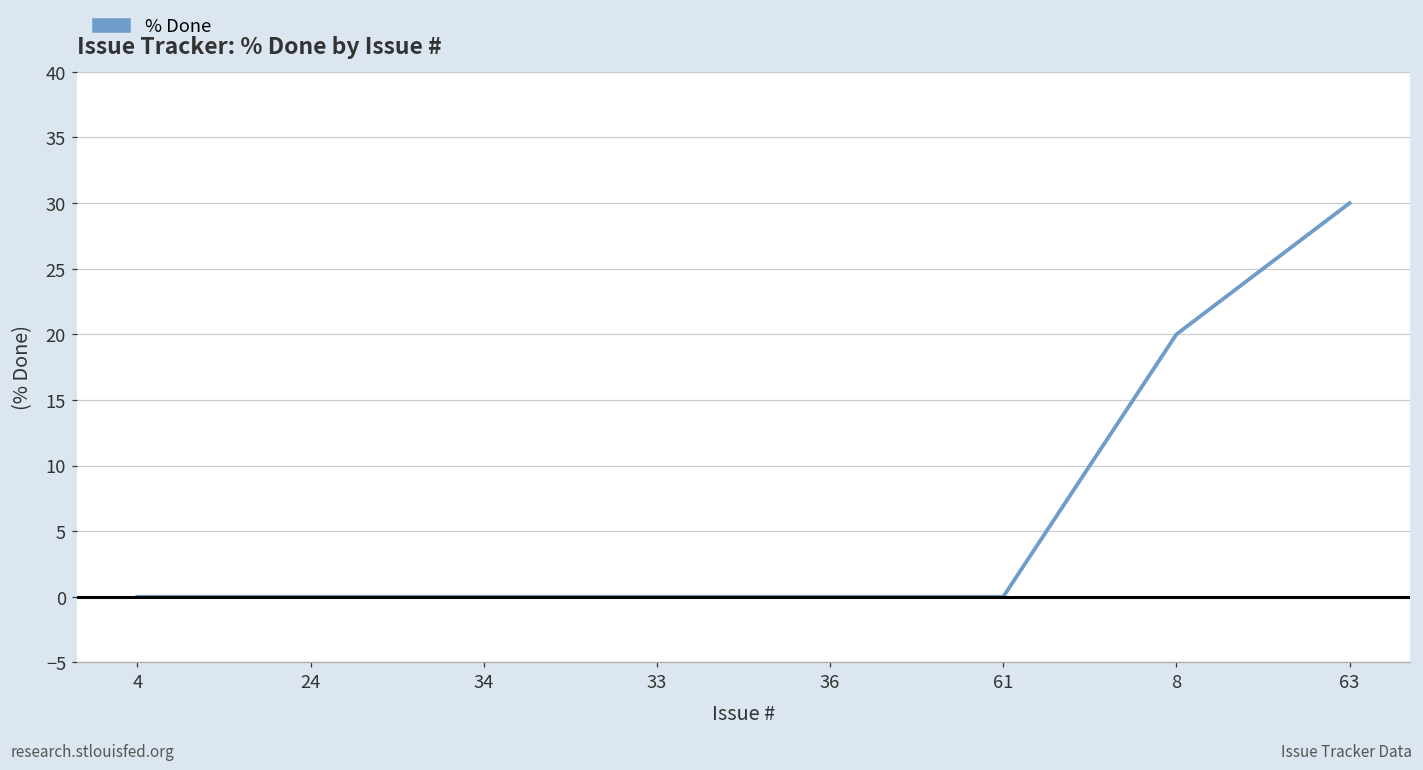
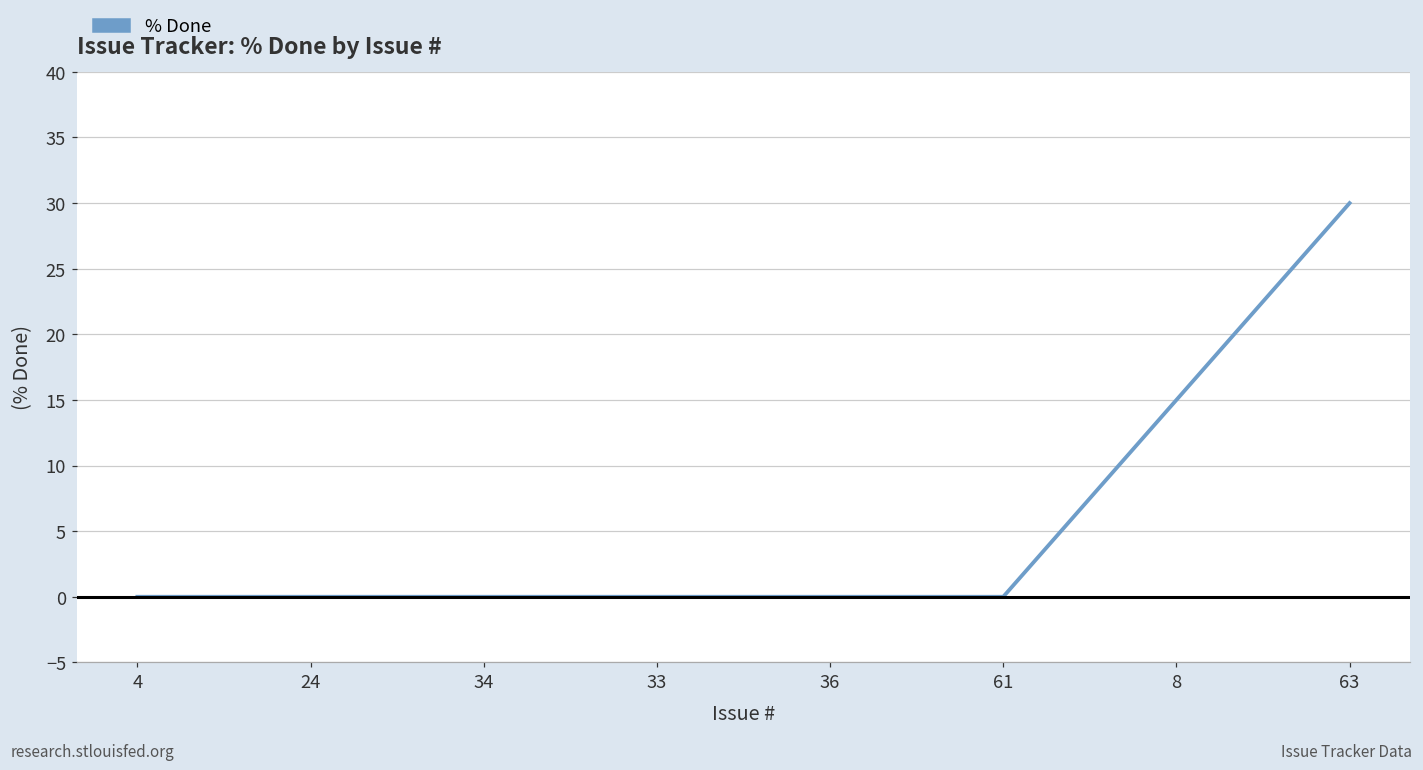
8: 20 -> 15
